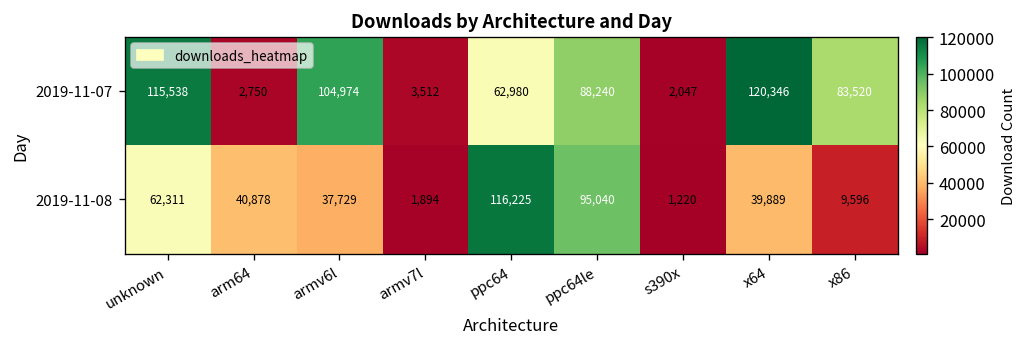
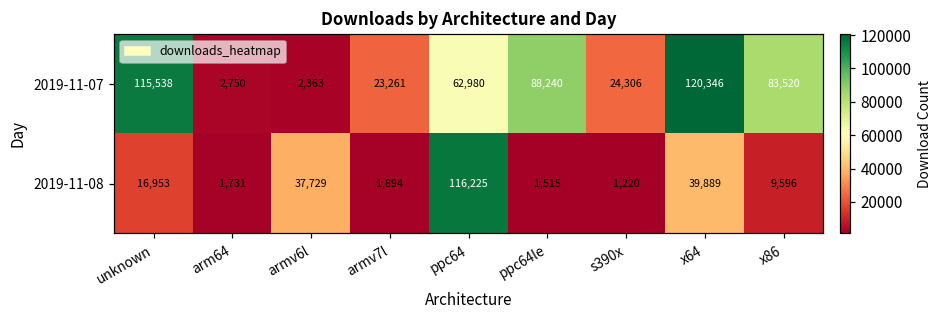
2019-11-07, armv6l: 104,974 -> 2,363
2019-11-07, armv7l: 3,512 -> 23,261
2019-11-07, s390x: 2,047 -> 24,306
2019-11-08, unknown: 62,311 -> 16,953
2019-11-08, arm64: 40,878 -> 1,731
2019-11-08, ppc64le: 95,040 -> 1,515
